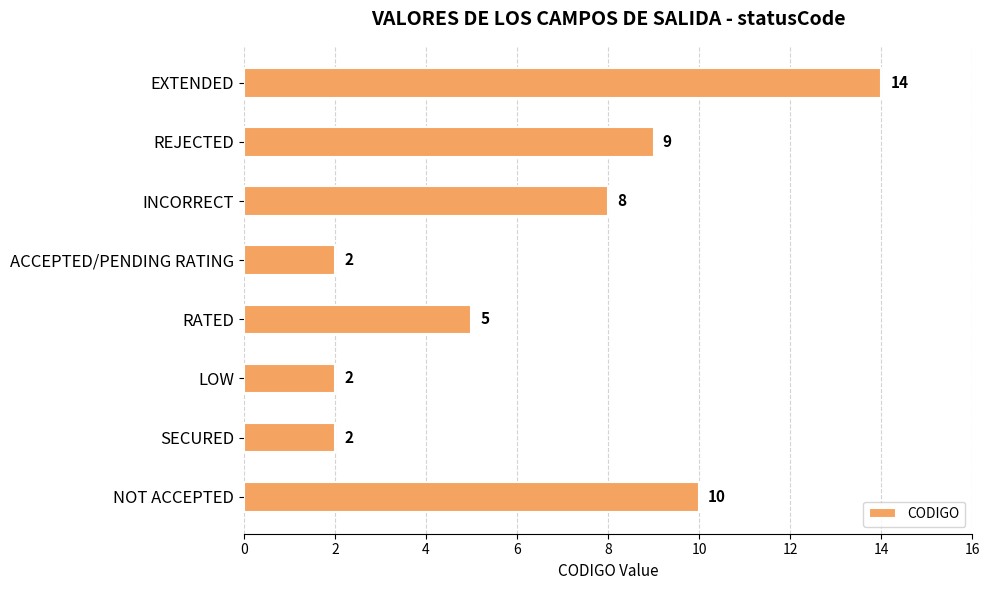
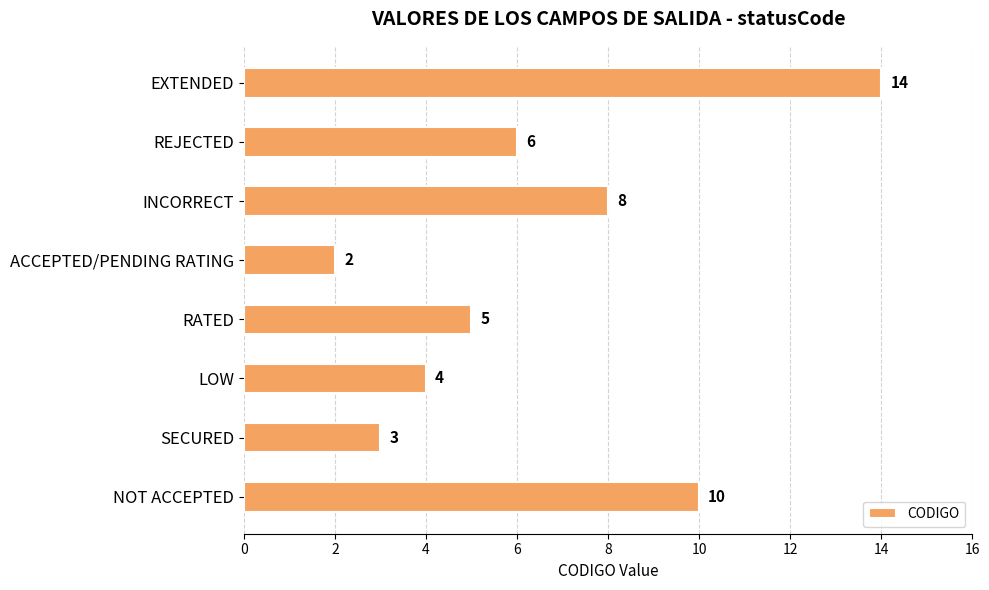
REJECTED: 9 -> 6
LOW: 2 -> 4
SECURED: 2 -> 3
